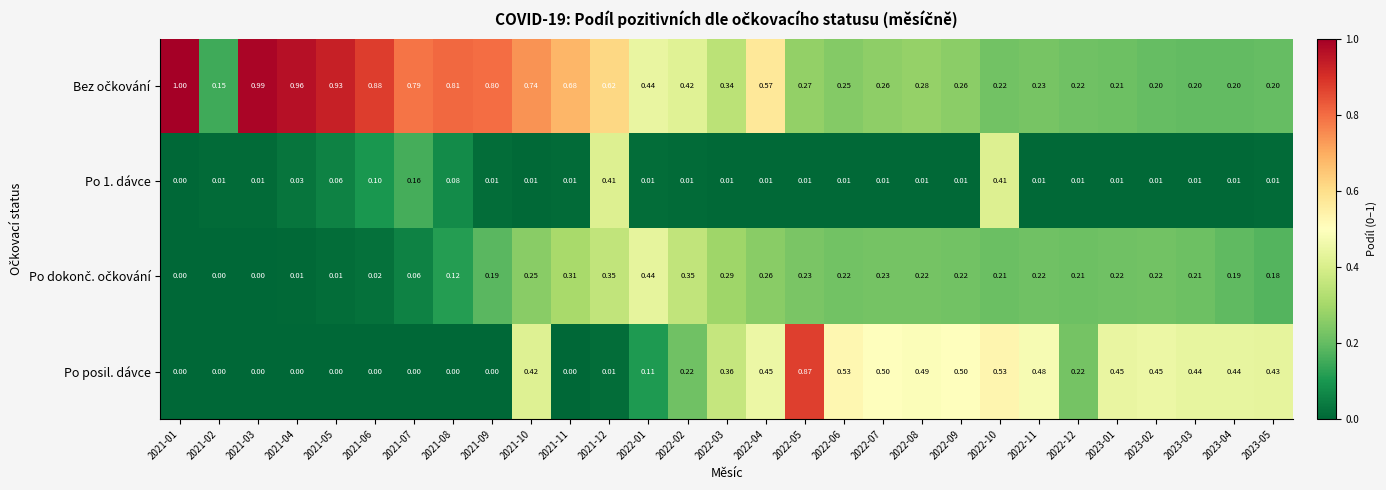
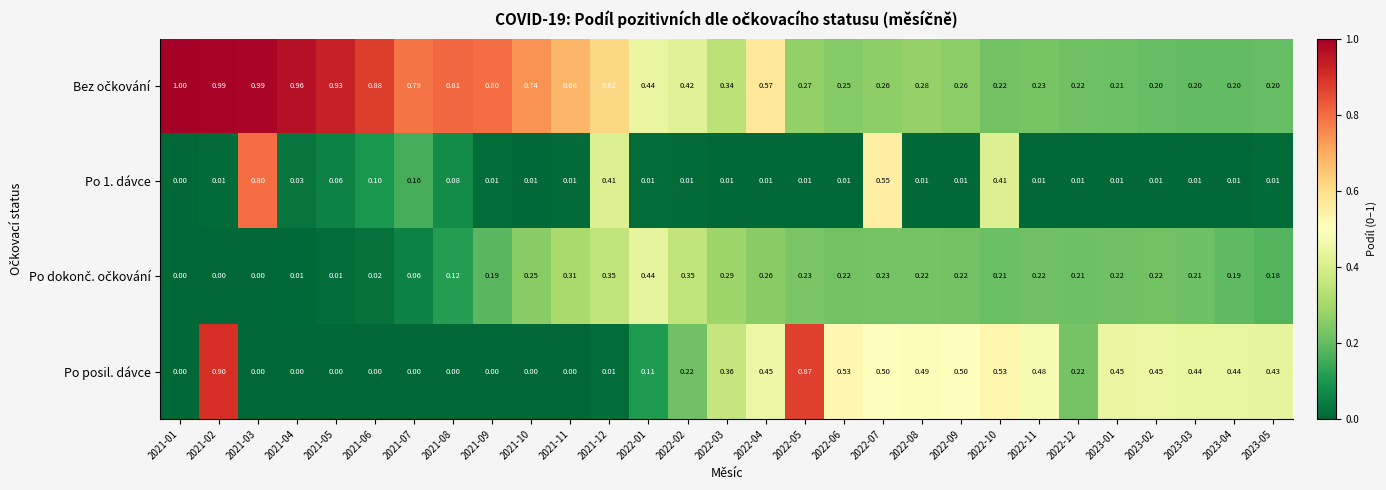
Bez očkování, 2021-02: 0.15 -> 0.99
Po 1. dávce, 2021-03: 0.01 -> 0.80
Po 1. dávce, 2022-07: 0.01 -> 0.55
Po posil. dávce, 2021-02: 0.00 -> 0.90
Po posil. dávce, 2021-10: 0.42 -> 0.00
